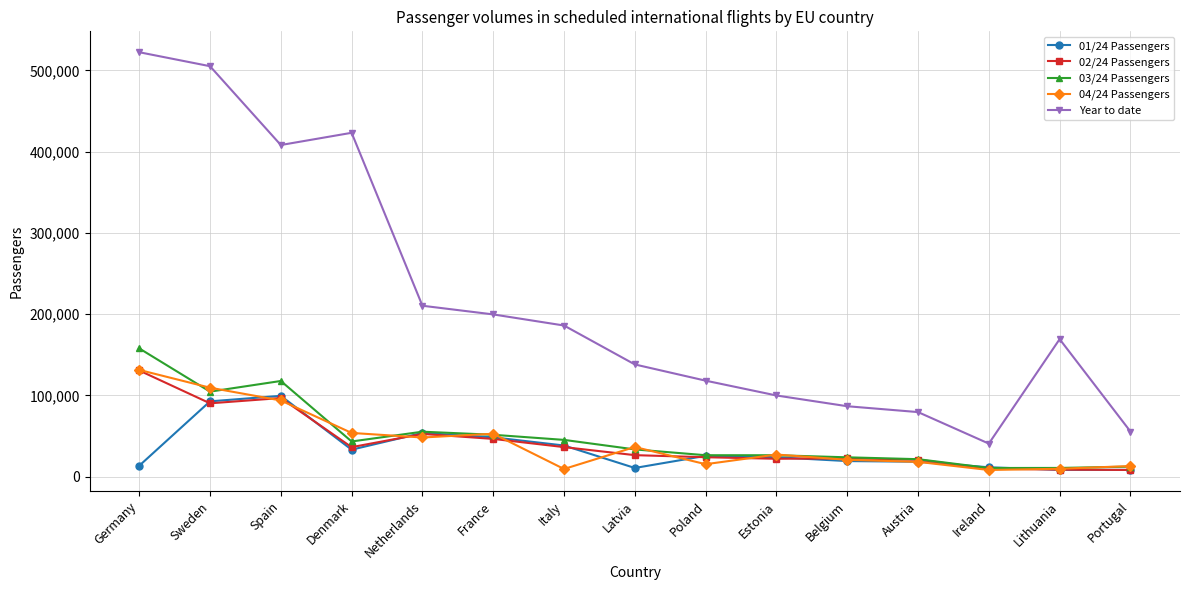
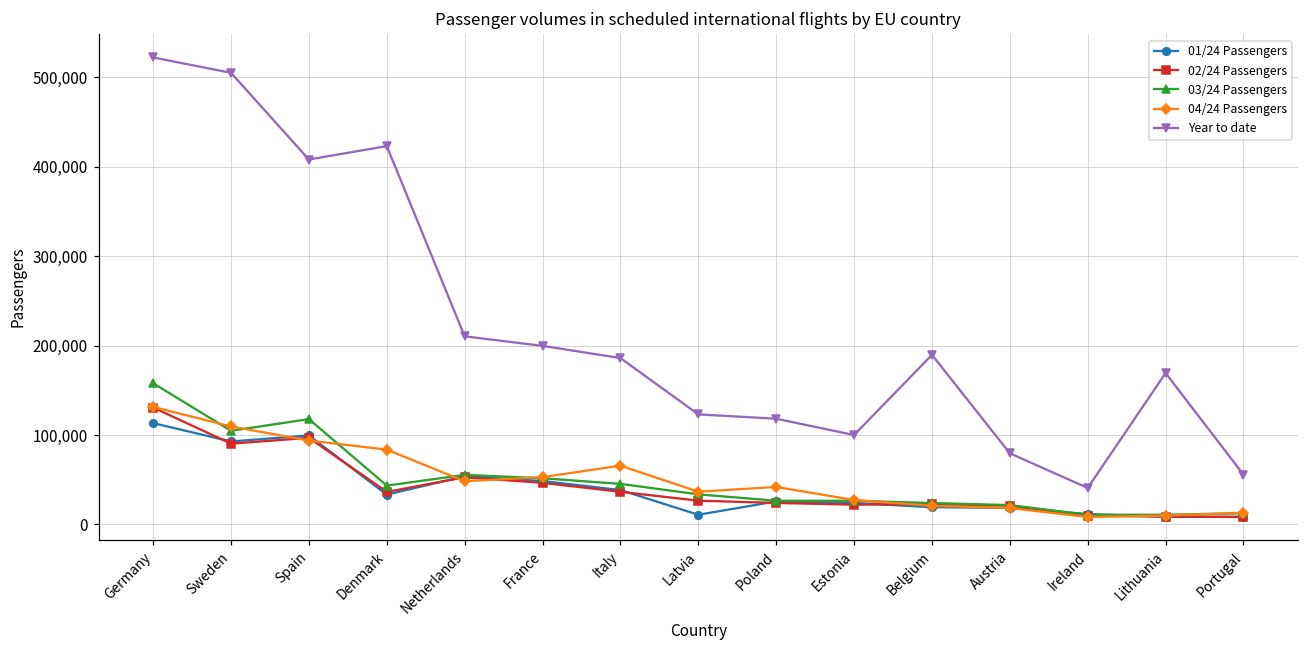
01/24 Passengers, Germany: 10,000 -> 110,000
04/24 Passengers, Denmark: 50,000 -> 80,000
04/24 Passengers, Italy: 10,000 -> 70,000
Year to date, Latvia: 140,000 -> 120,000
04/24 Passengers, Poland: 20,000 -> 40,000
Year to date, Belgium: 90,000 -> 190,000
